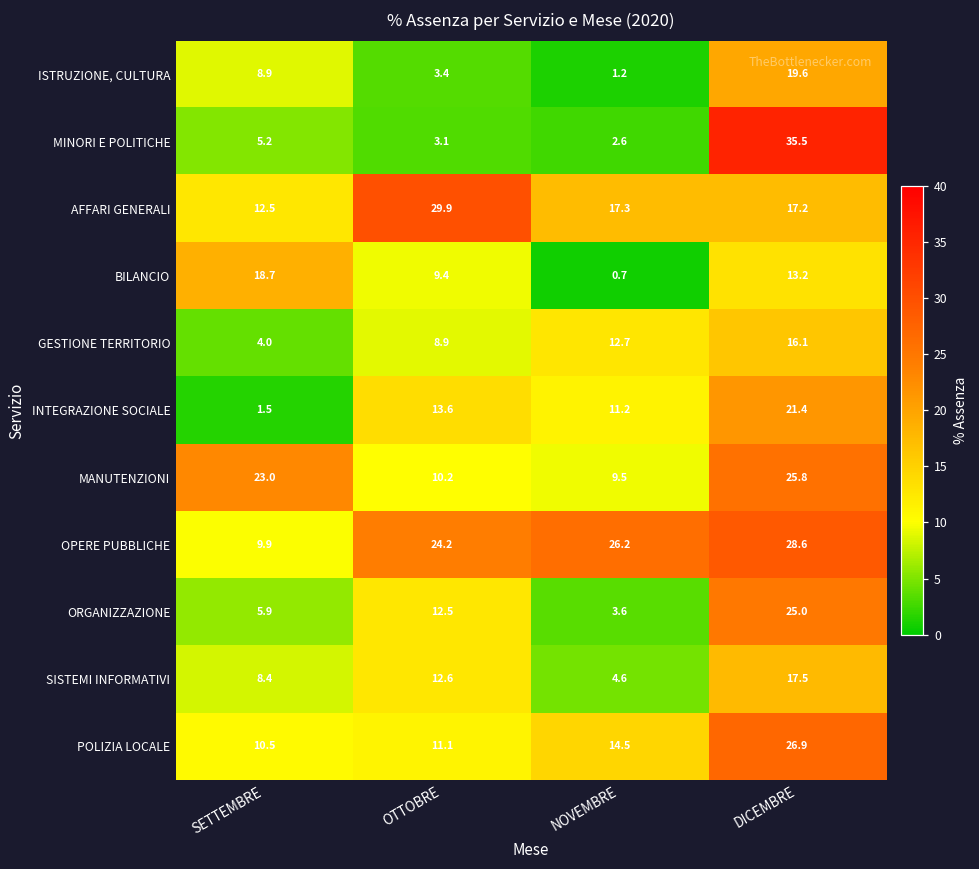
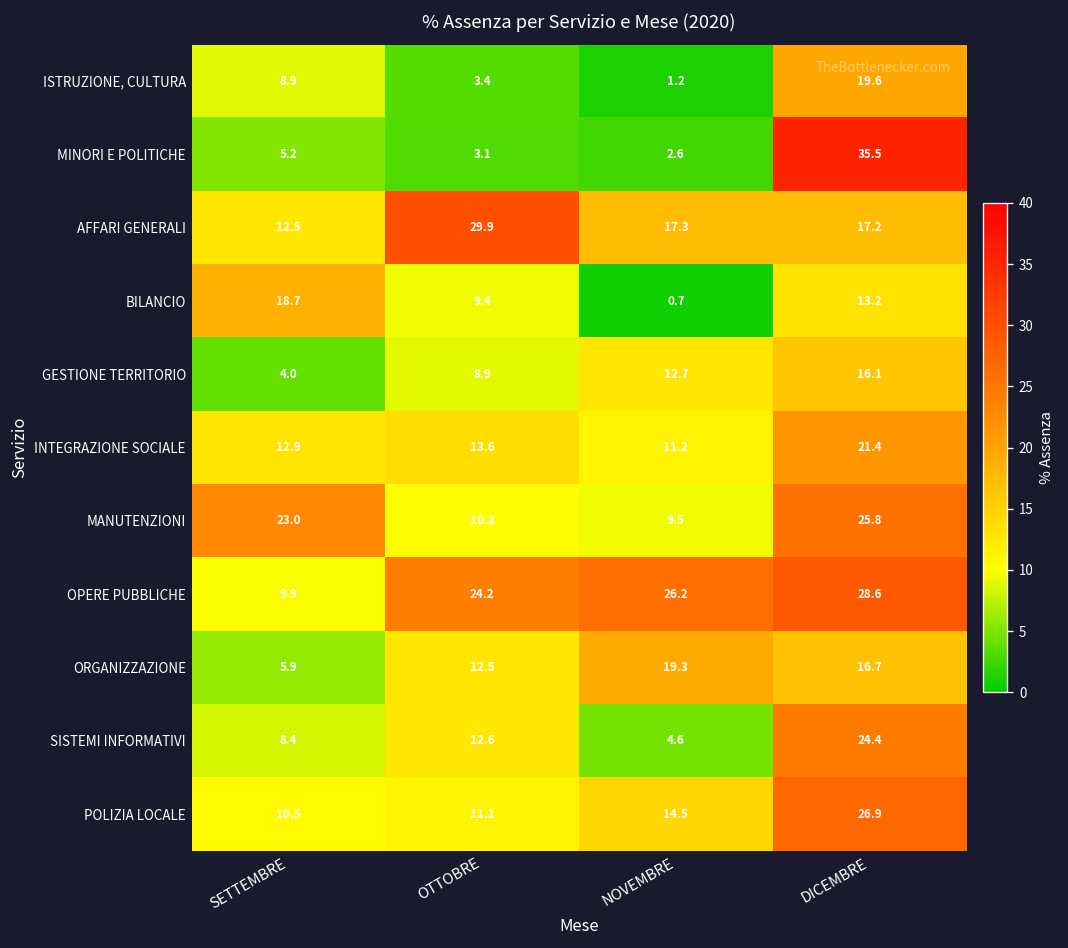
INTEGRAZIONE SOCIALE, SETTEMBRE: 1.5 -> 12.9
ORGANIZZAZIONE, NOVEMBRE: 3.6 -> 19.3
ORGANIZZAZIONE, DICEMBRE: 25.0 -> 16.7
SISTEMI INFORMATIVI, DICEMBRE: 17.5 -> 24.4
